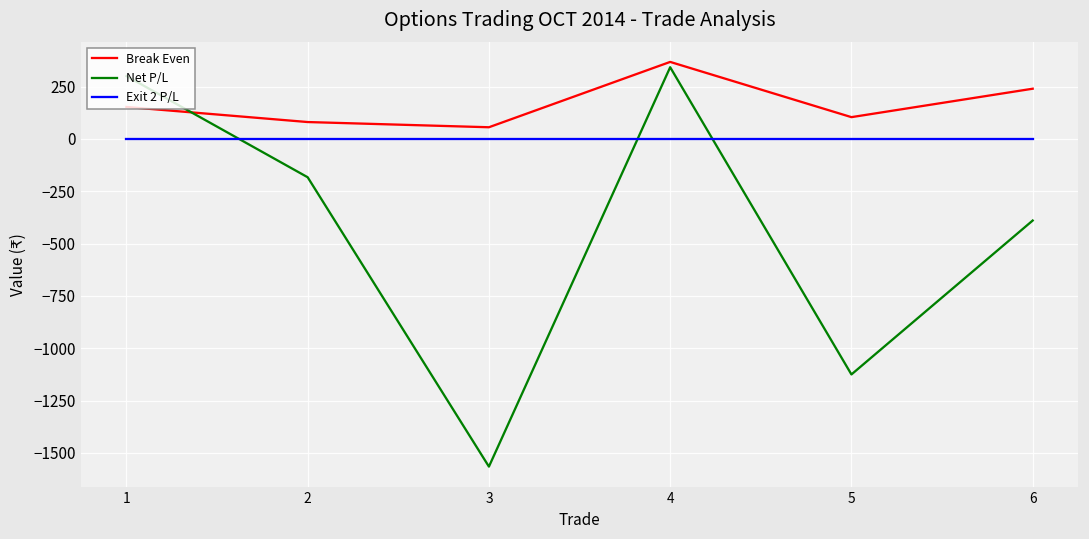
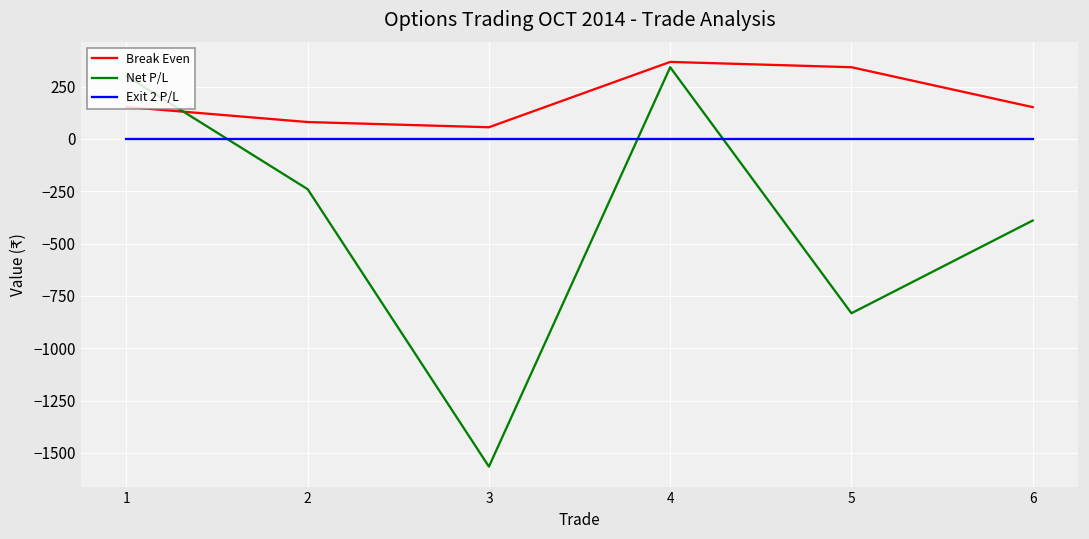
Net P/L, 2: -180 -> -240
Break Even, 5: 100 -> 340
Net P/L, 5: -1120 -> -830
Break Even, 6: 240 -> 150
